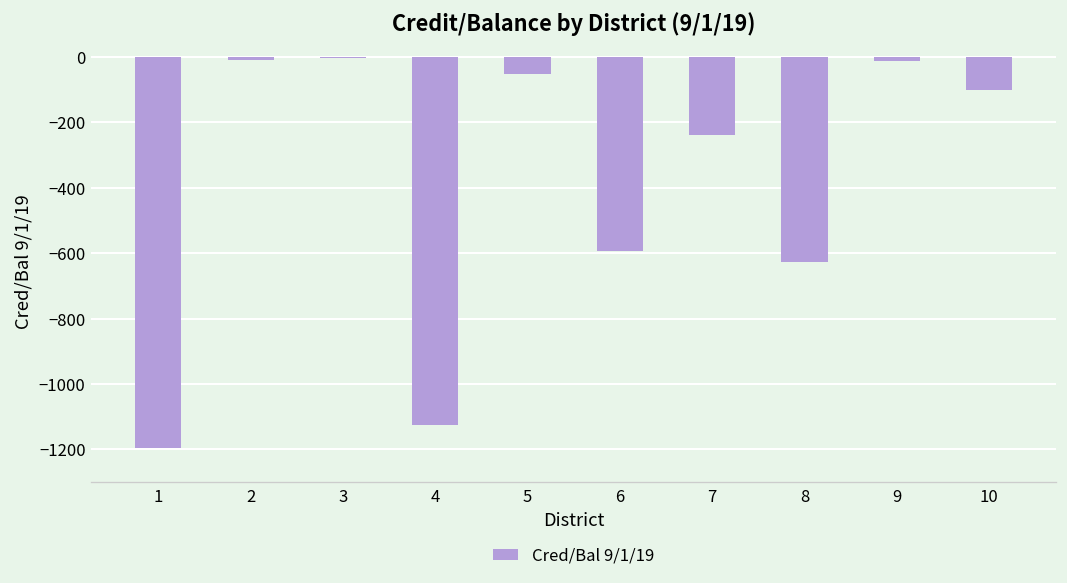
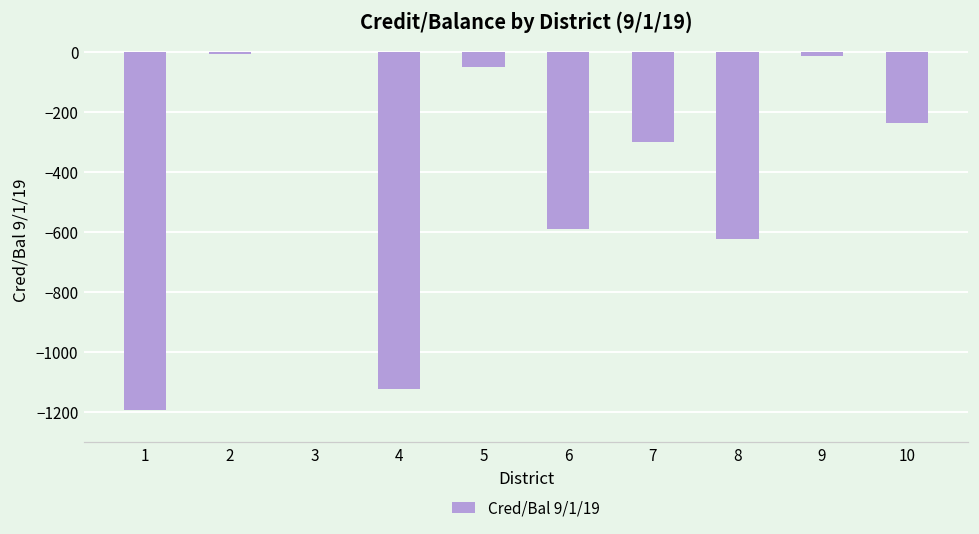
7: -240 -> -300
10: -100 -> -240
